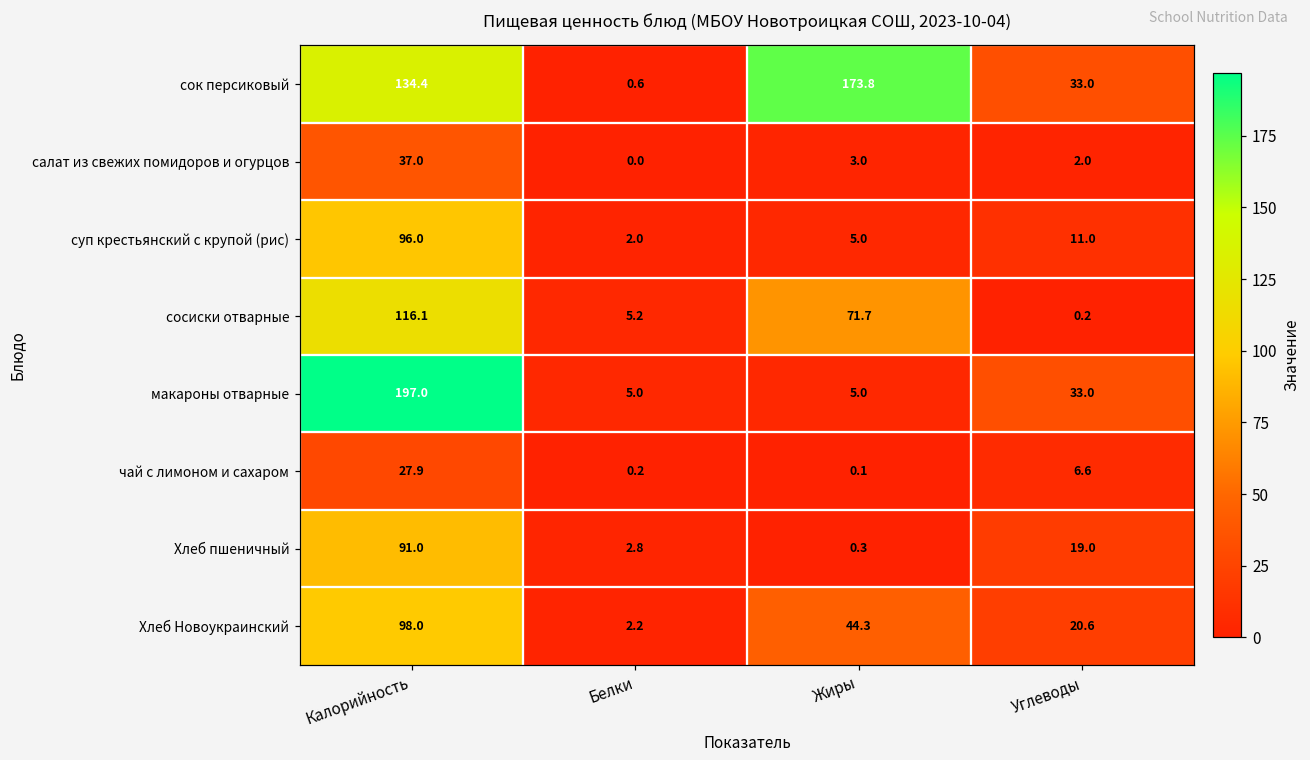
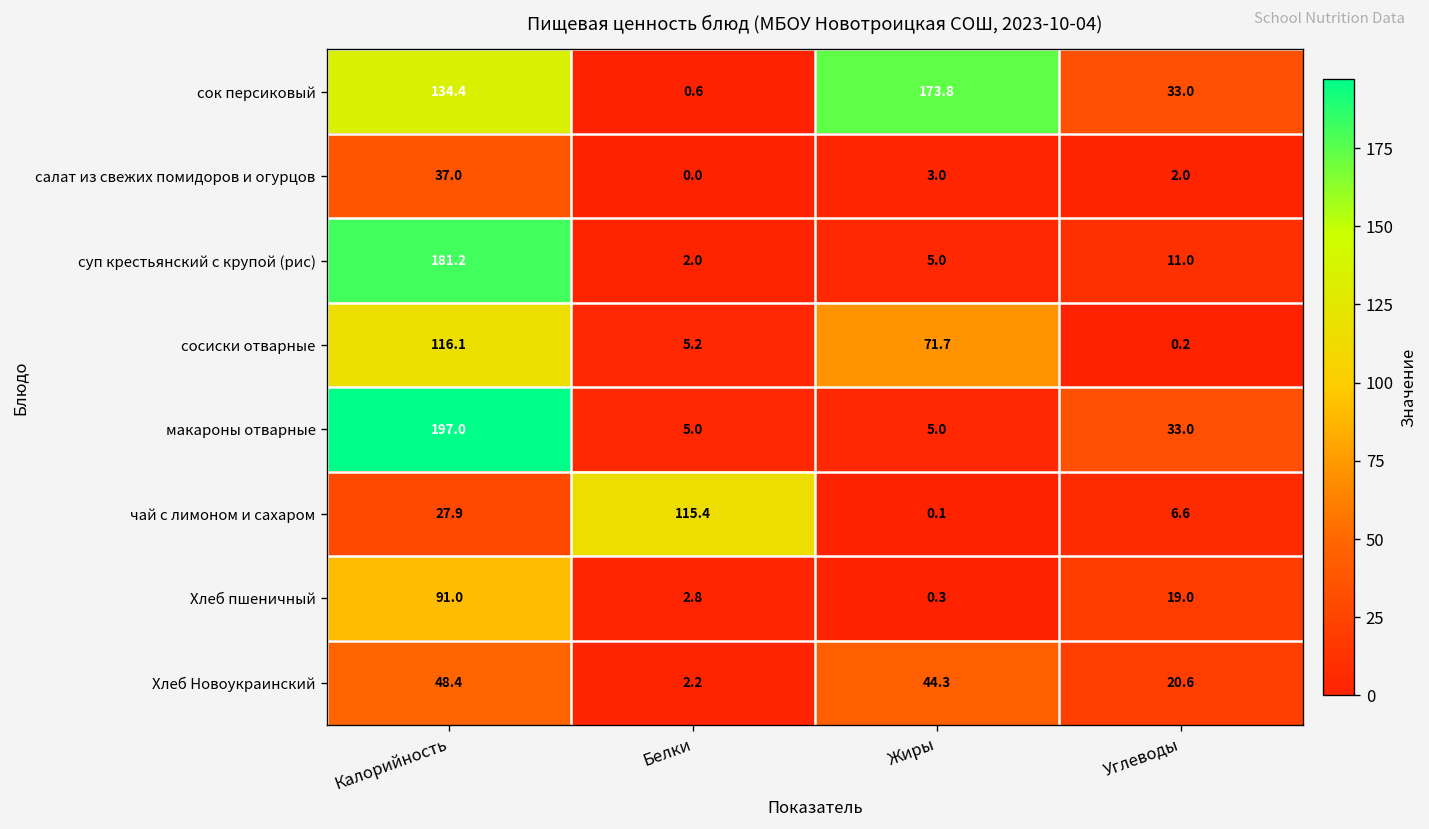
суп крестьянский с крупой (рис), Калорийность: 96.0 -> 181.2
чай с лимоном и сахаром, Белки: 0.2 -> 115.4
Хлеб Новоукраинский, Калорийность: 98.0 -> 48.4
